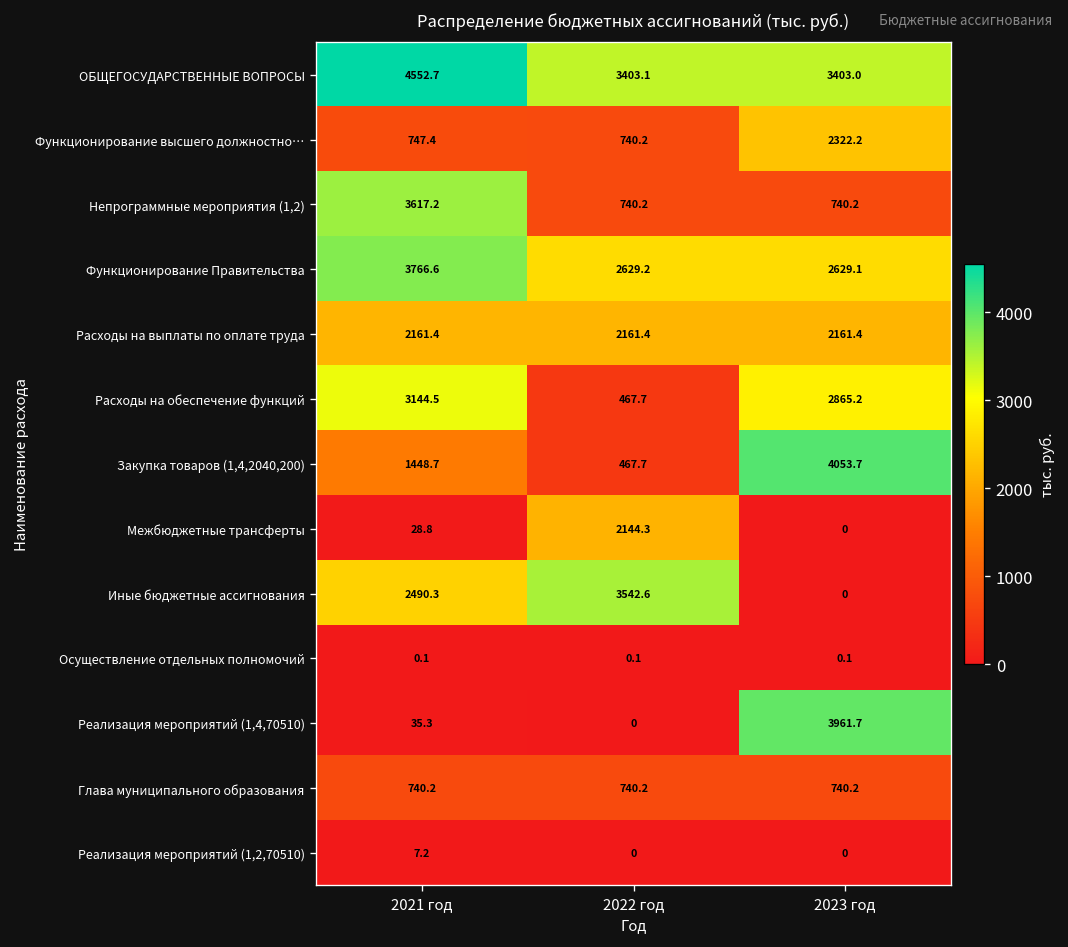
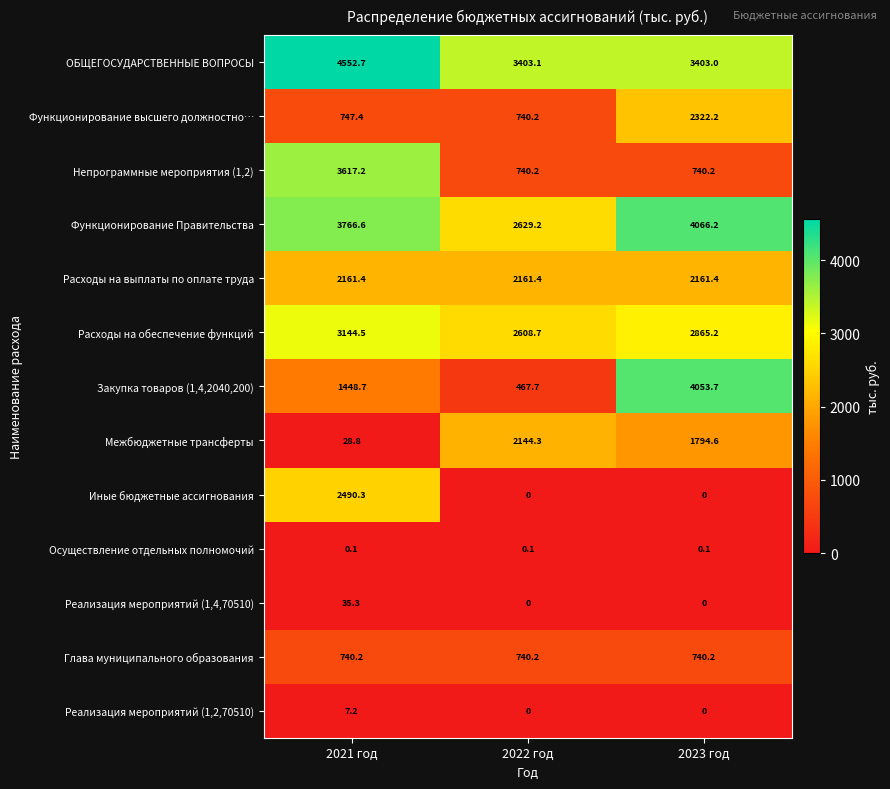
Функционирование Правительства, 2023 год: 2629.1 -> 4066.2
Расходы на обеспечение функций, 2022 год: 467.7 -> 2608.7
Межбюджетные трансферты, 2023 год: 0 -> 1794.6
Иные бюджетные ассигнования, 2022 год: 3542.6 -> 0
Реализация мероприятий (1,4,70510), 2023 год: 3961.7 -> 0
